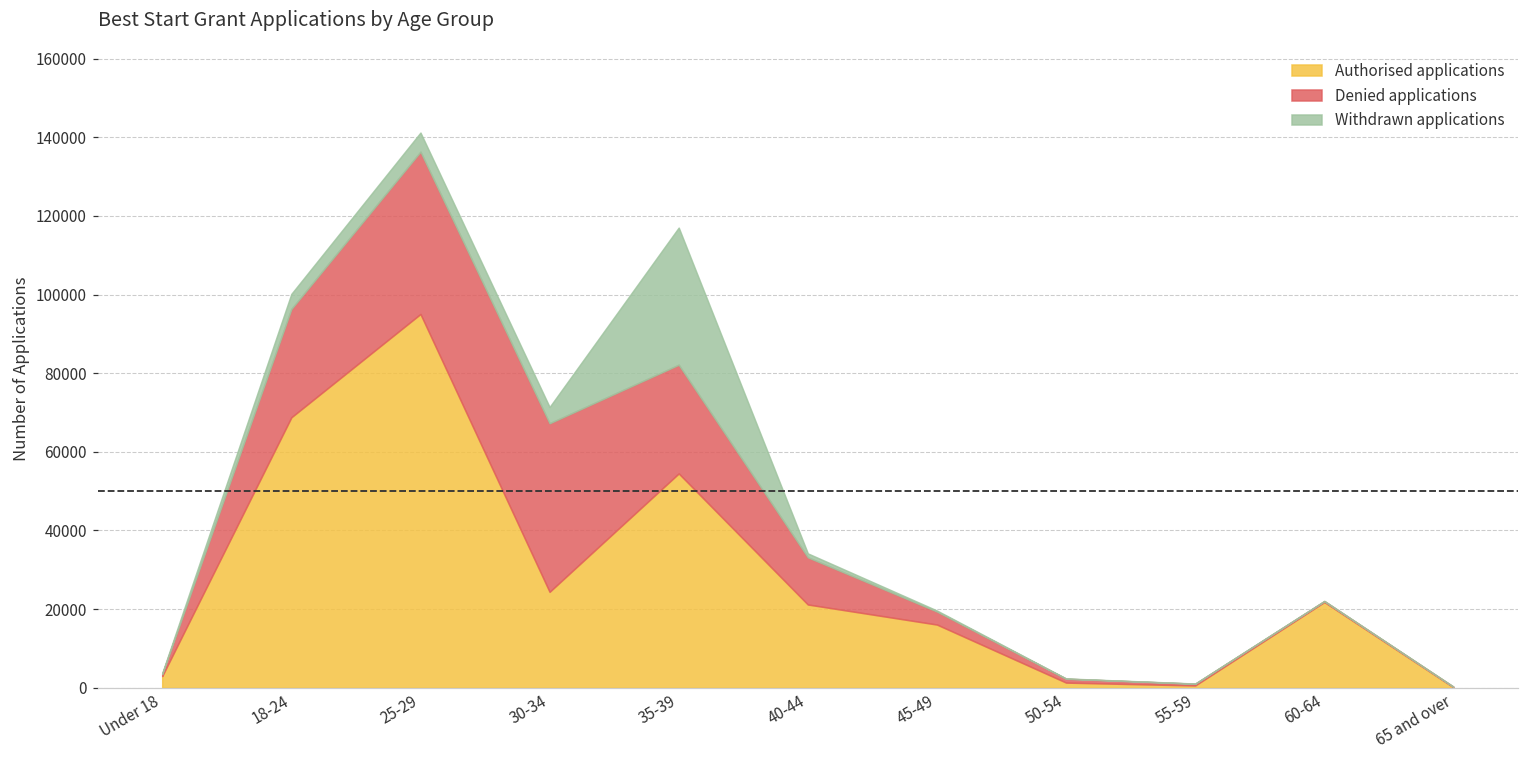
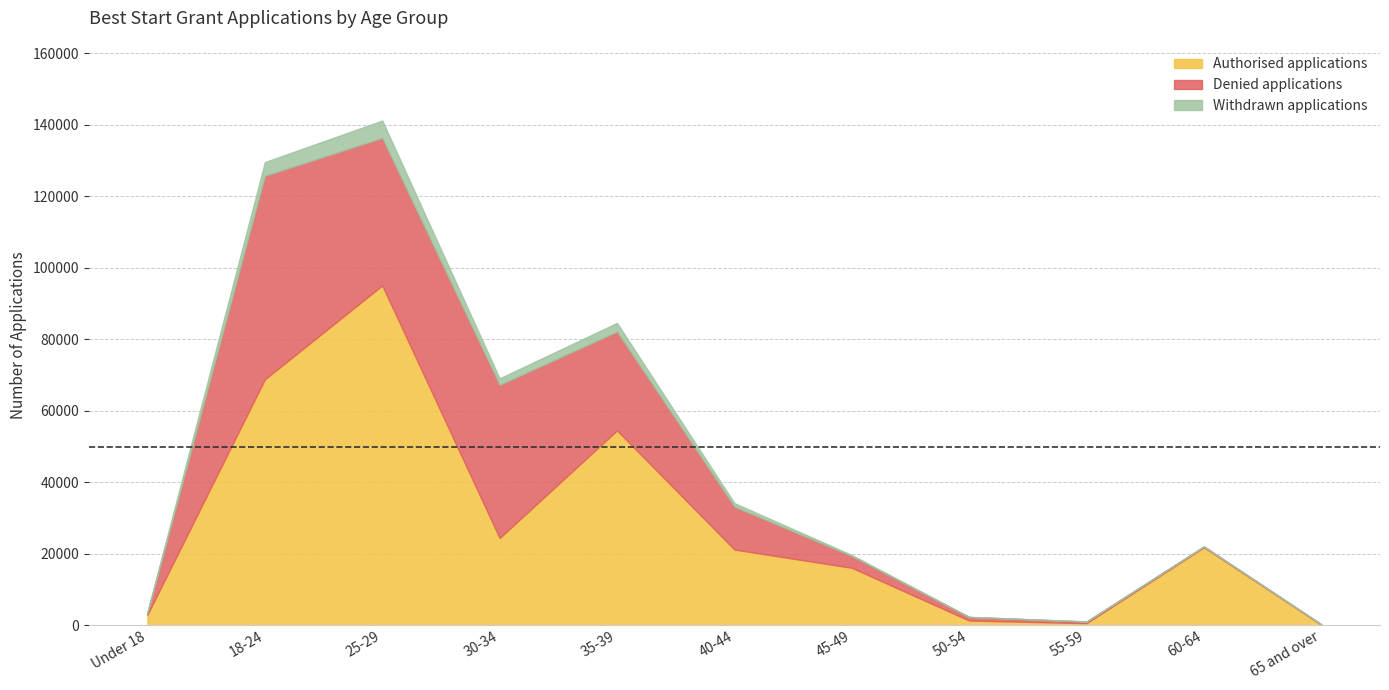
Denied applications, 18-24: 28000 -> 57000
Withdrawn applications, 30-34: 4000 -> 2000
Withdrawn applications, 35-39: 35000 -> 2000
